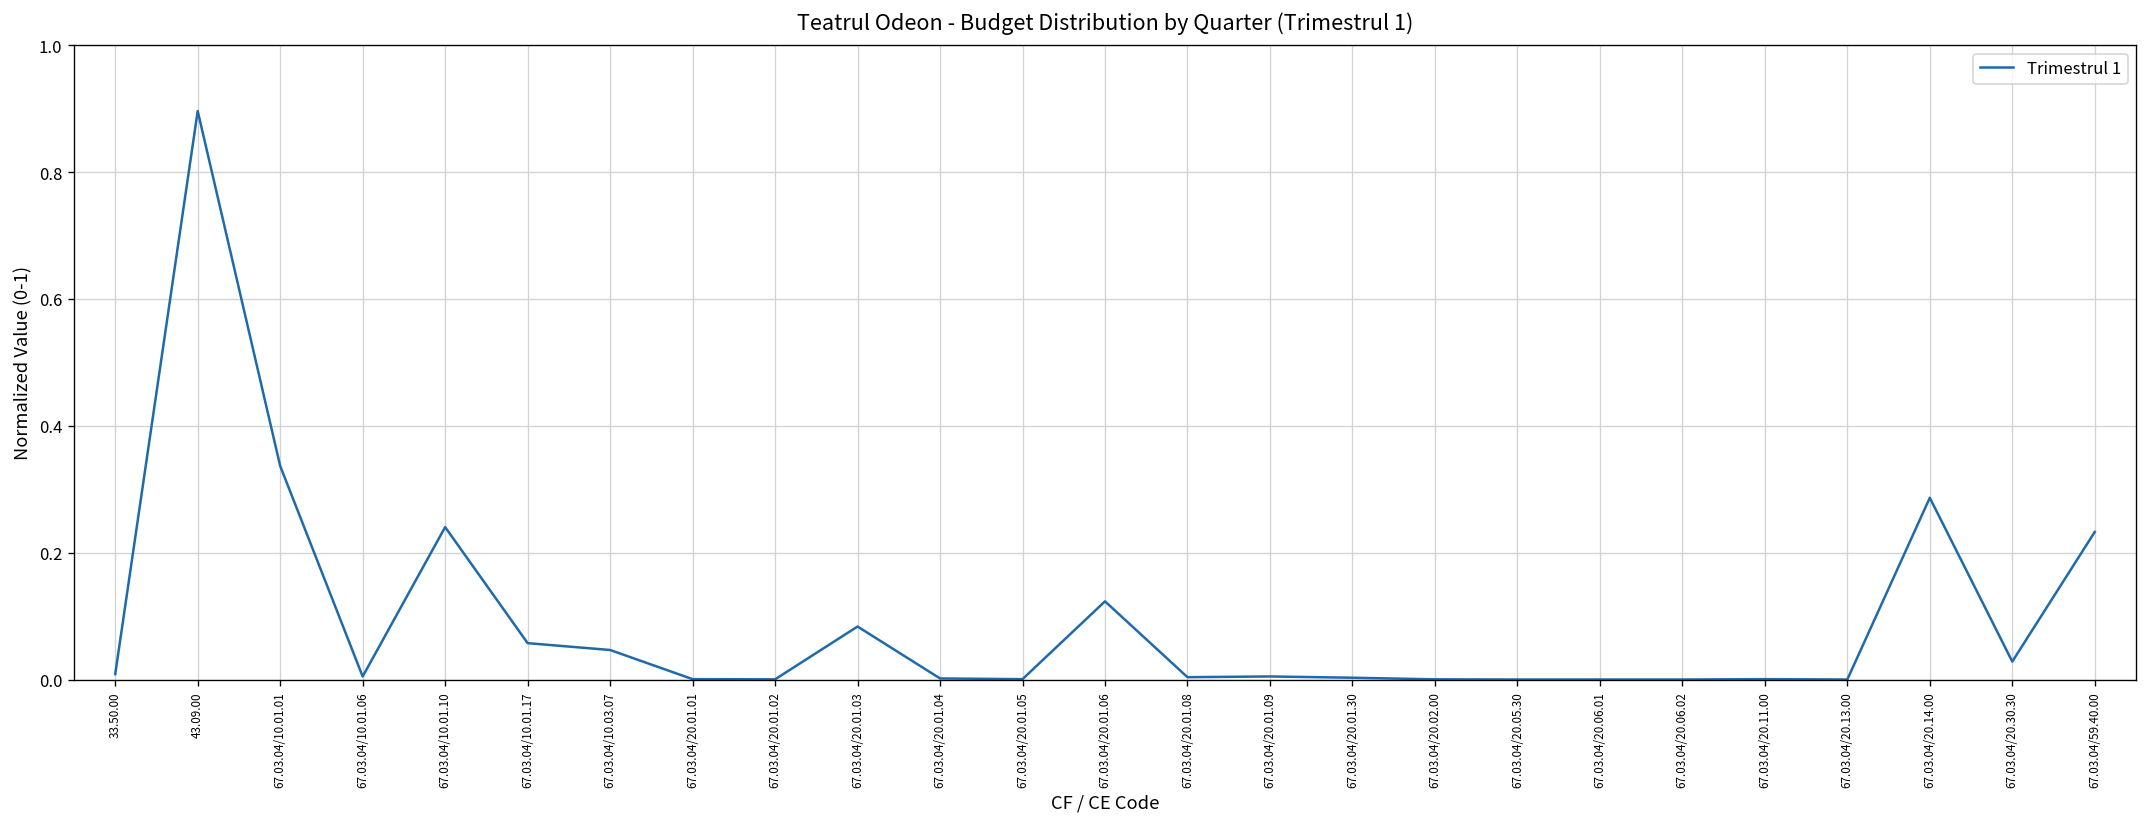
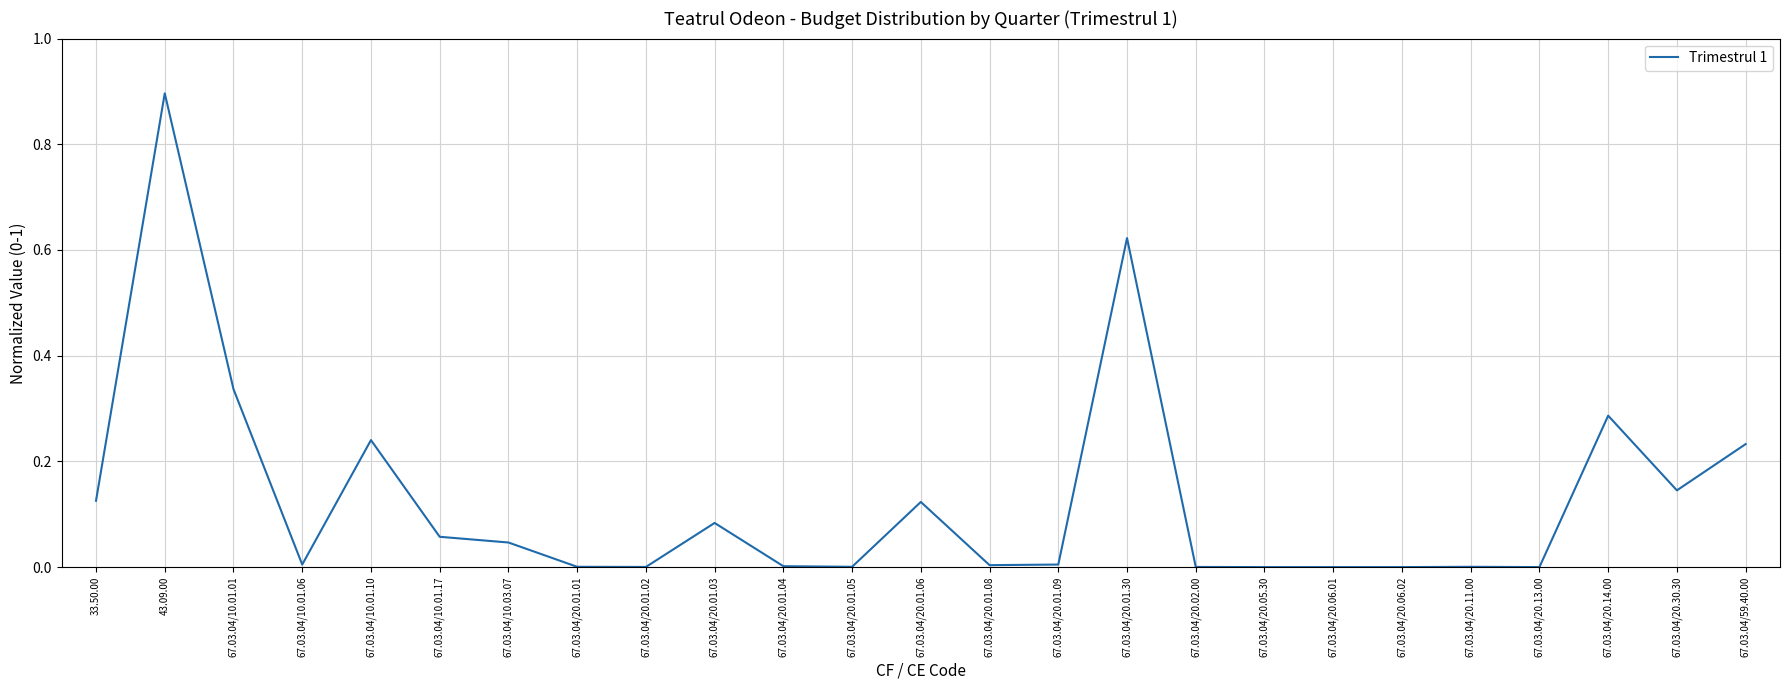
33.50.00: 0.01 -> 0.13
67.03.04/20.01.30: 0.00 -> 0.62
67.03.04/20.30.30: 0.03 -> 0.15
